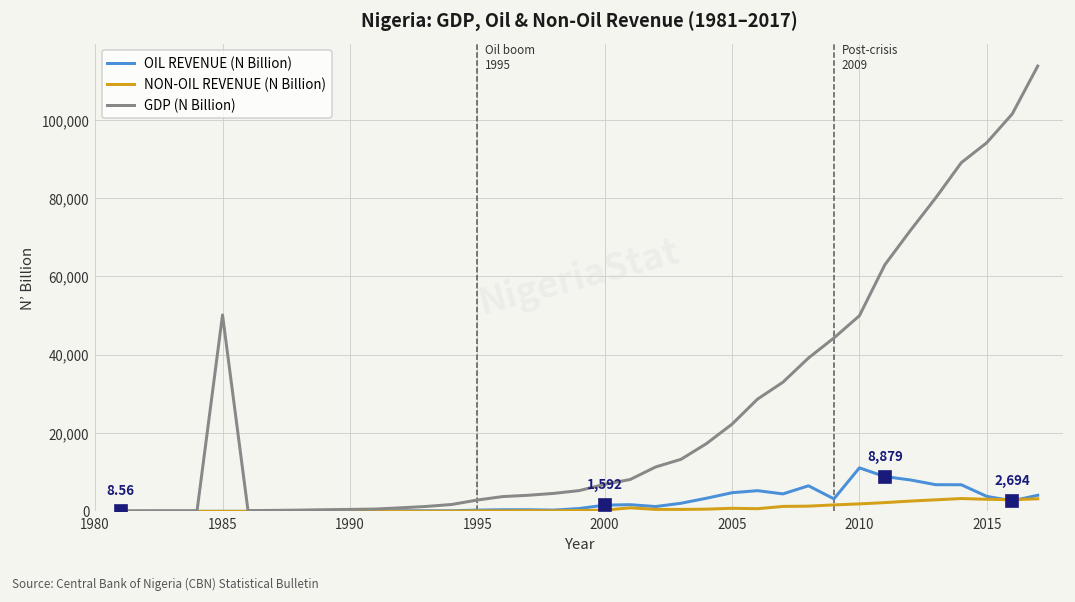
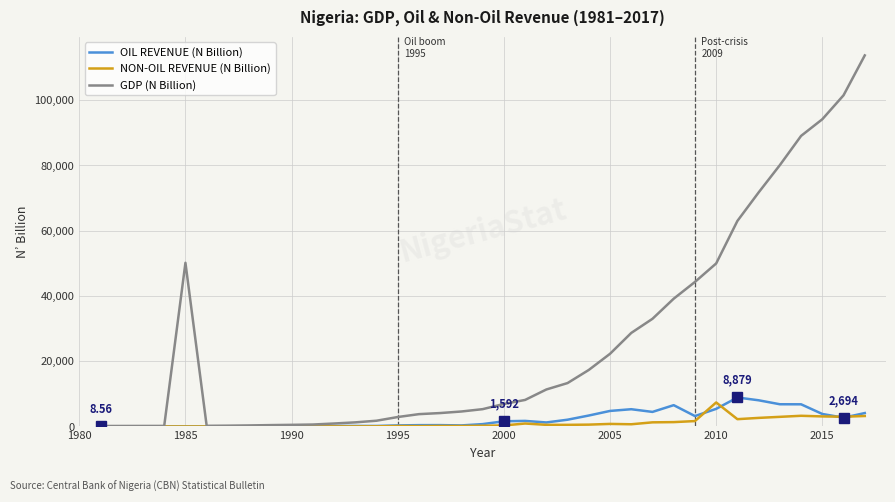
OIL REVENUE (N Billion), 2010: 11,000 -> 5,000
NON-OIL REVENUE (N Billion), 2010: 2,000 -> 7,000
